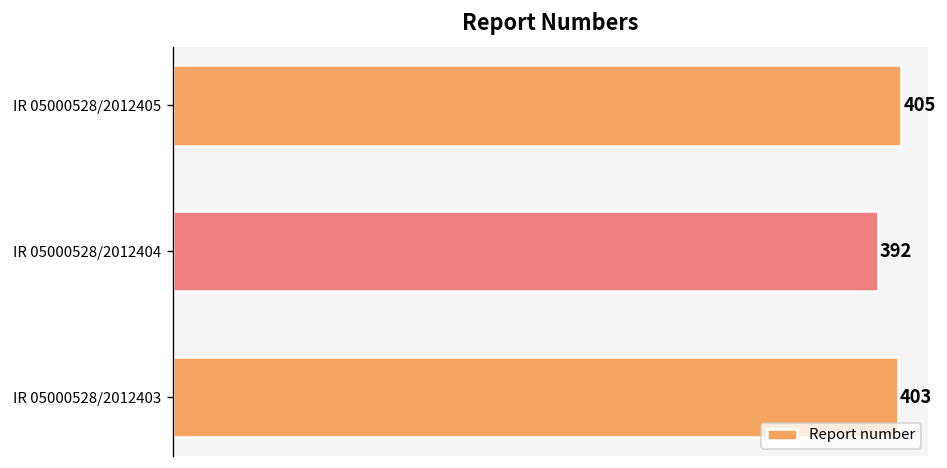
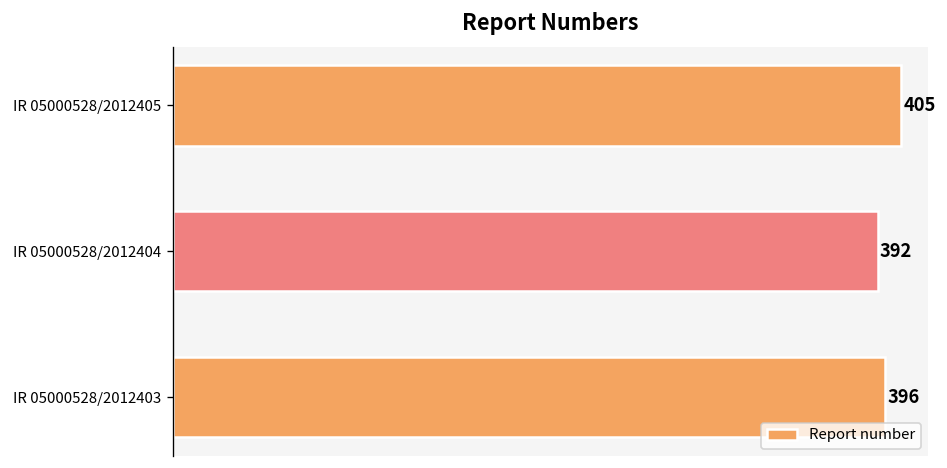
IR 05000528/2012403: 403 -> 396
